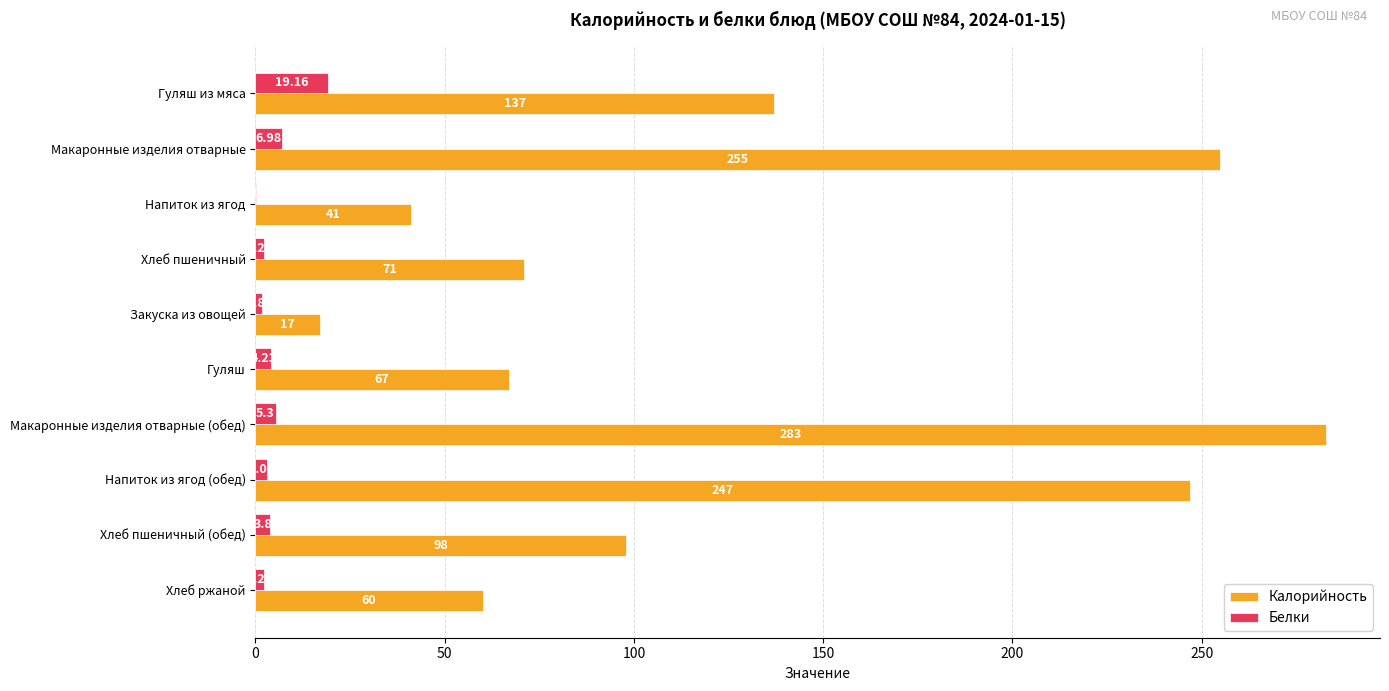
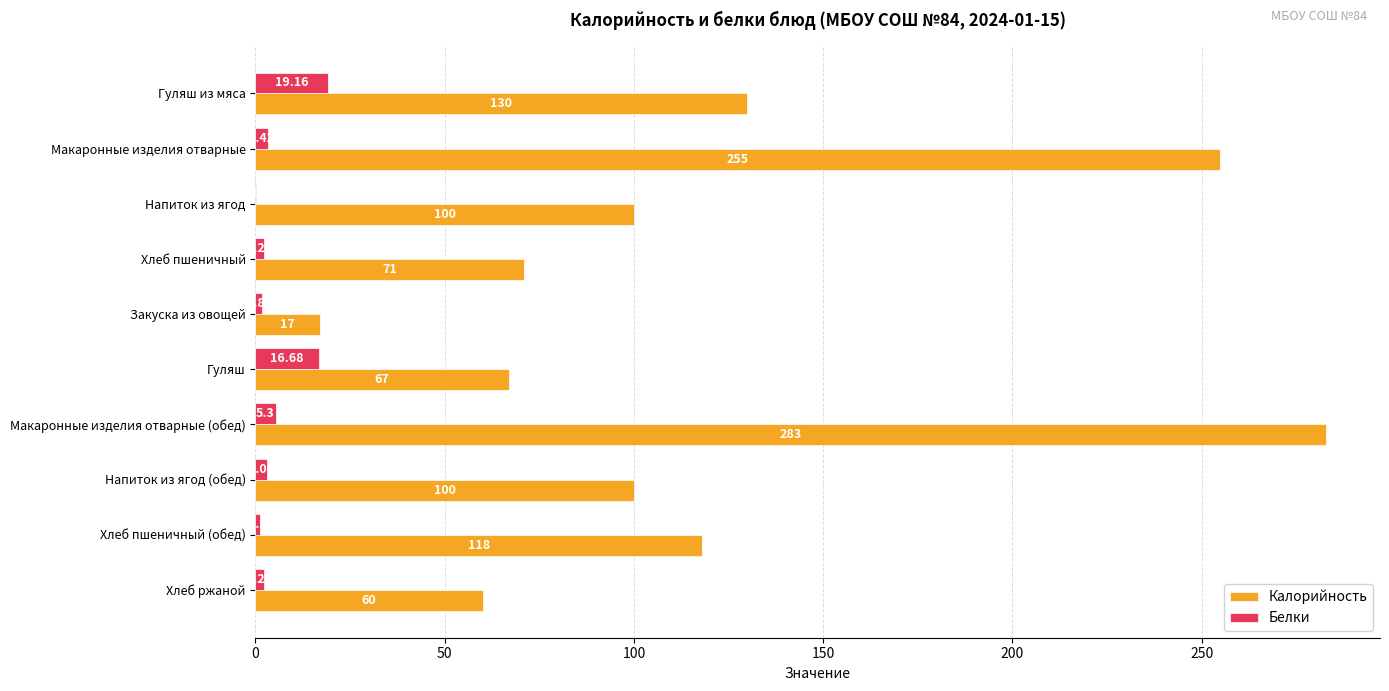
Калорийность, Гуляш из мяса: 137 -> 130
Белки, Макаронные изделия отварные: 7 -> 3
Калорийность, Напиток из ягод: 41 -> 100
Белки, Гуляш: 4.23 -> 16.68
Калорийность, Напиток из ягод (обед): 247 -> 100
Белки, Хлеб пшеничный (обед): 4 -> 1
Калорийность, Хлеб пшеничный (обед): 98 -> 118
